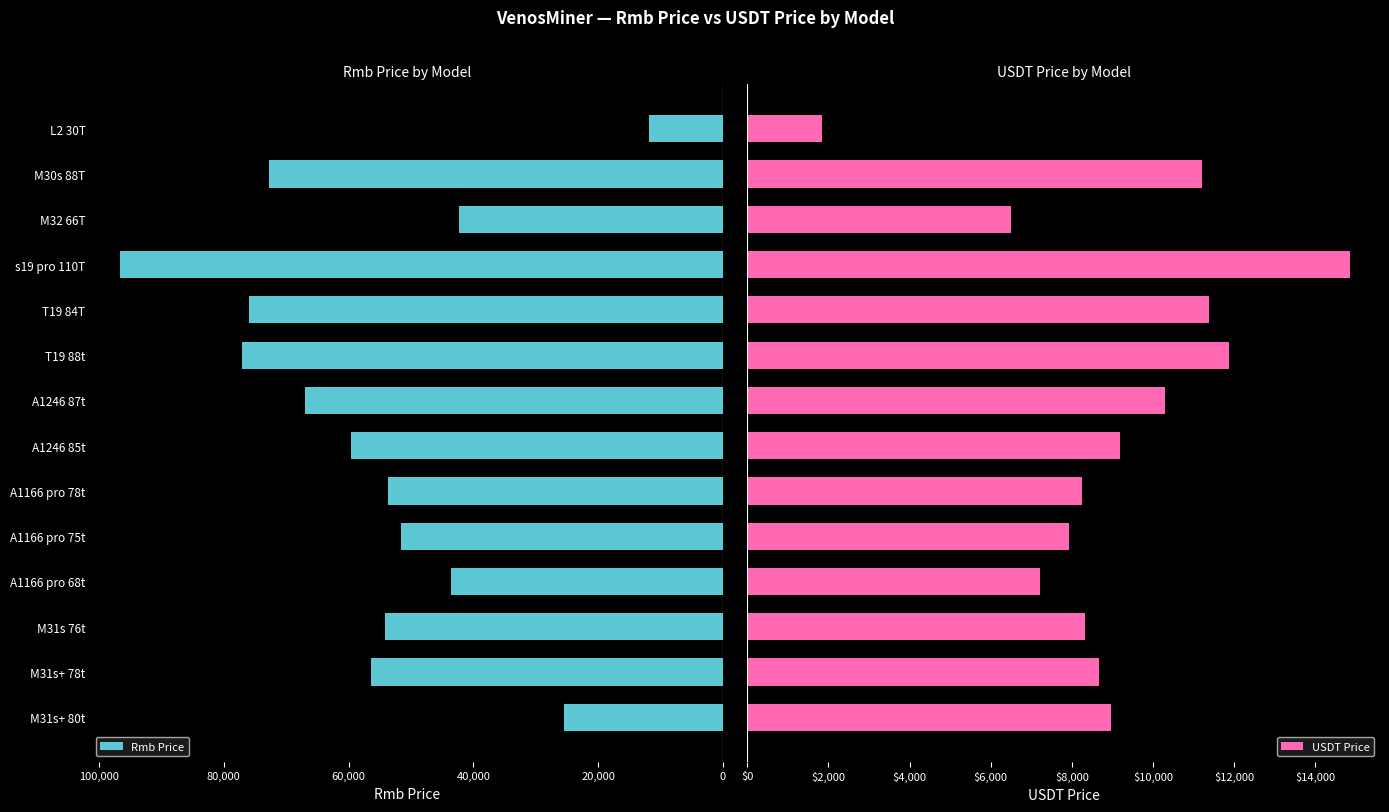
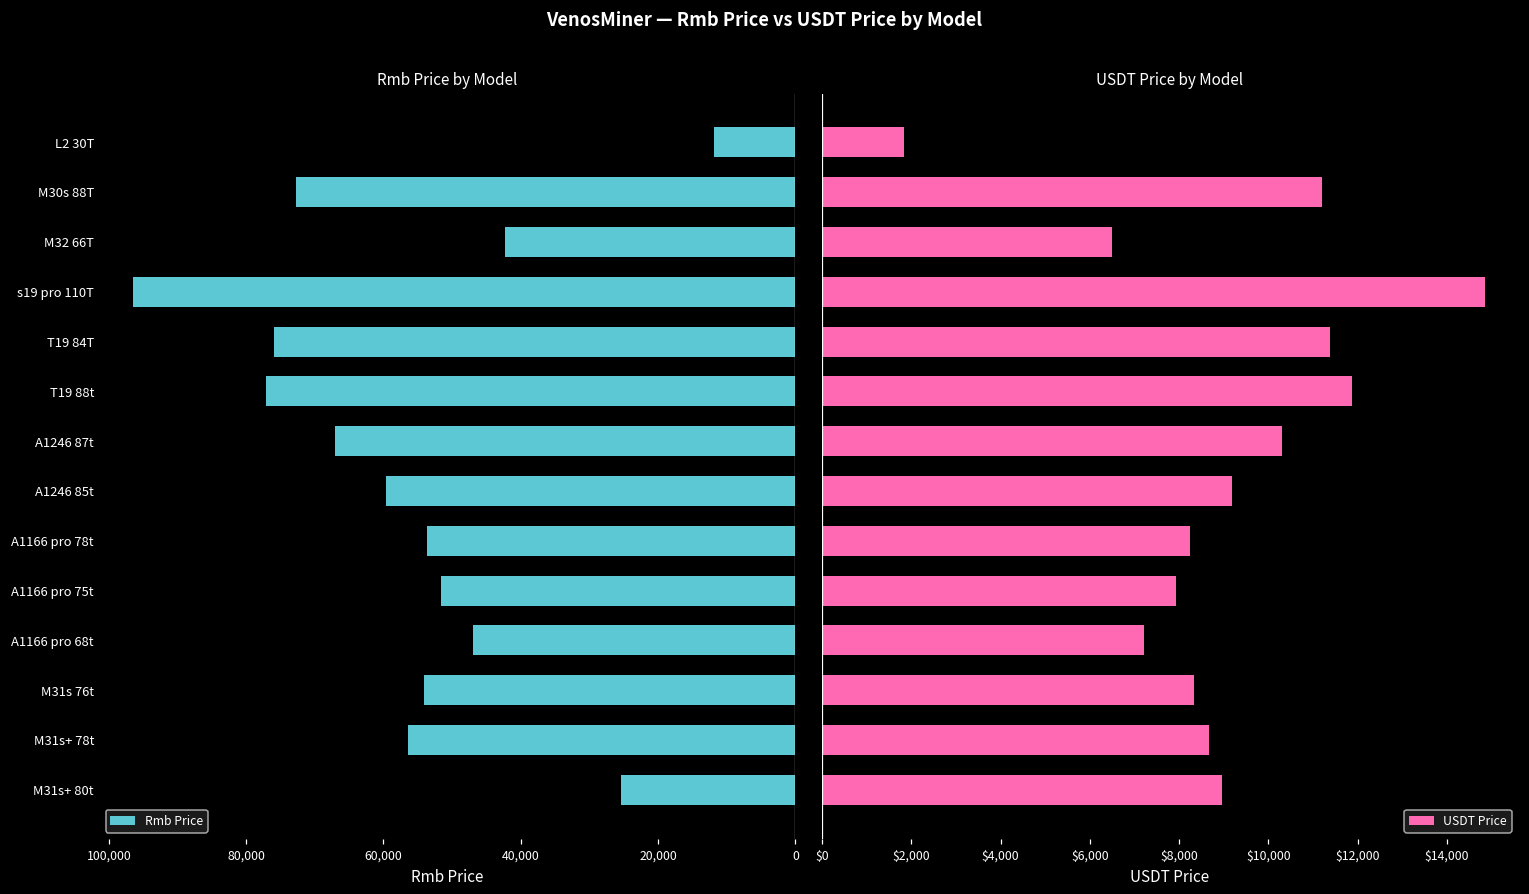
Rmb Price by Model, A1166 pro 68t: 44,000 -> 47,000
